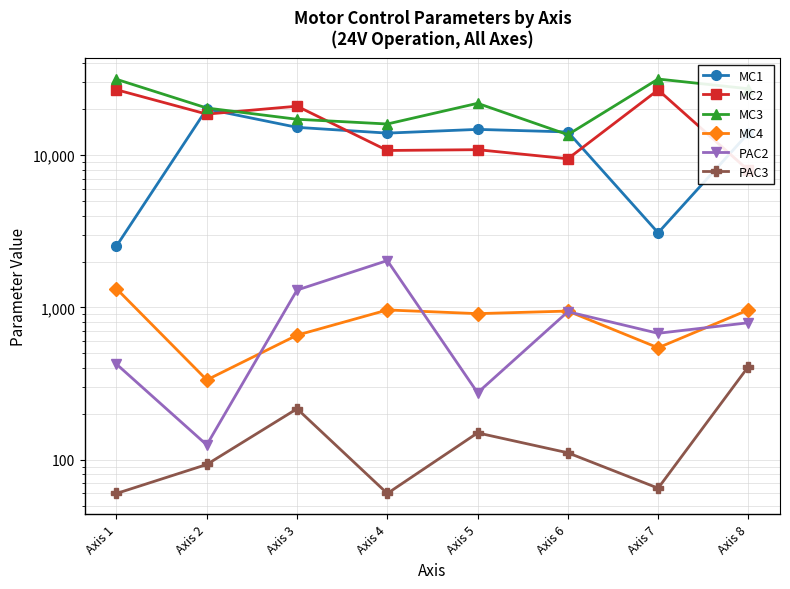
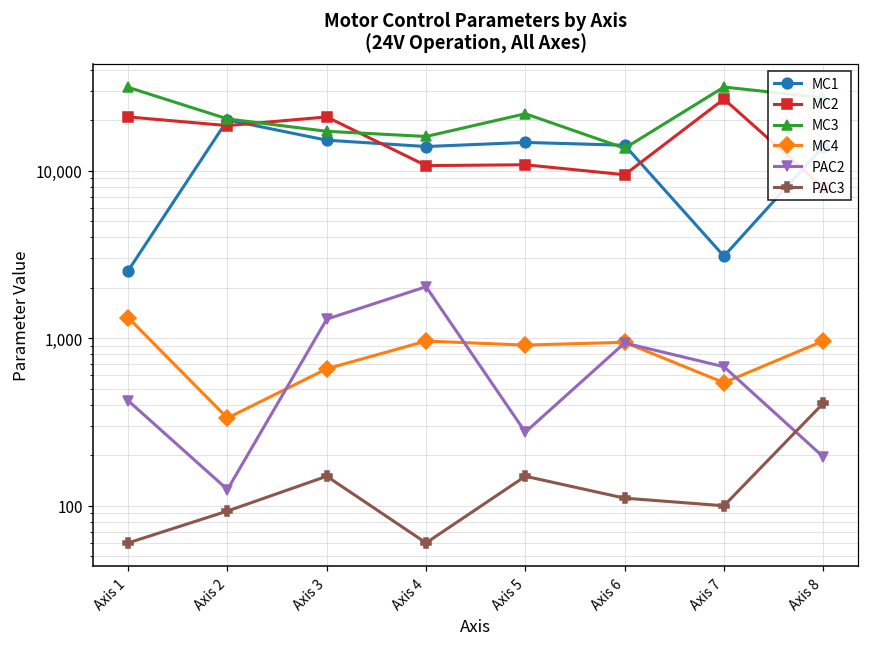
MC2, Axis 1: 27,000 -> 21,000
PAC3, Axis 3: 220 -> 150
PAC3, Axis 7: 65 -> 100
PAC2, Axis 8: 800 -> 200
